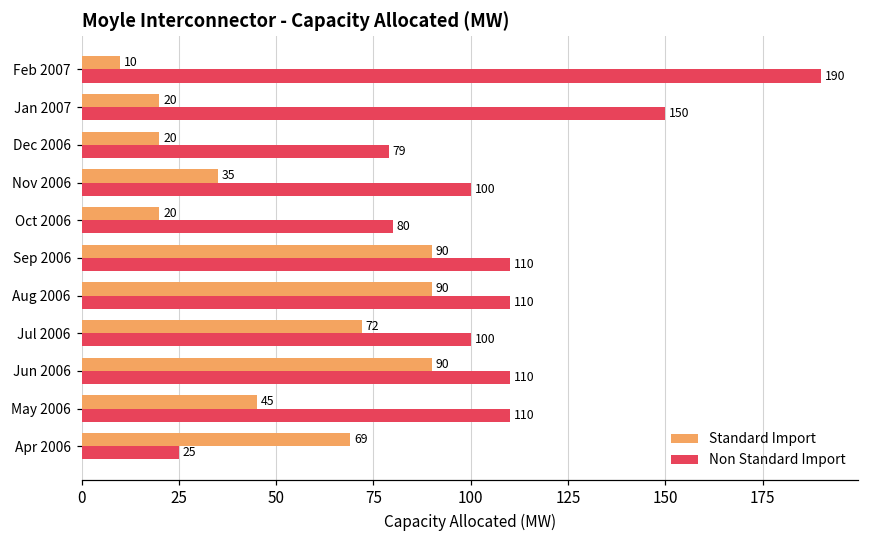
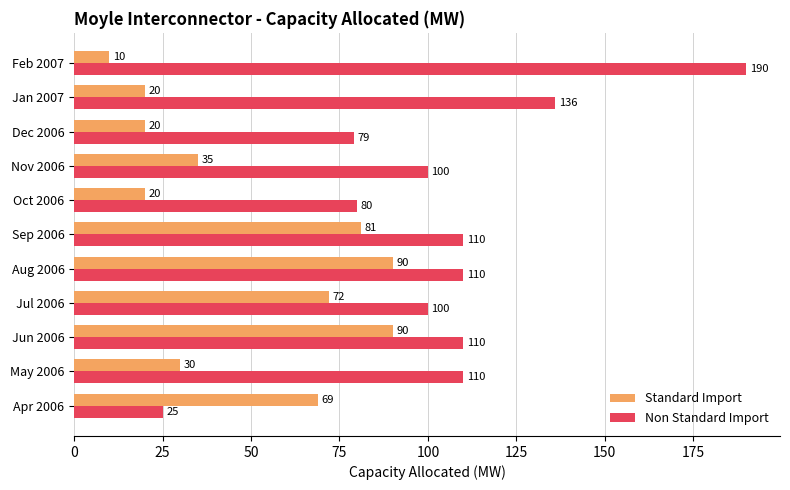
Non Standard Import, Jan 2007: 150 -> 136
Standard Import, Sep 2006: 90 -> 81
Standard Import, May 2006: 45 -> 30
